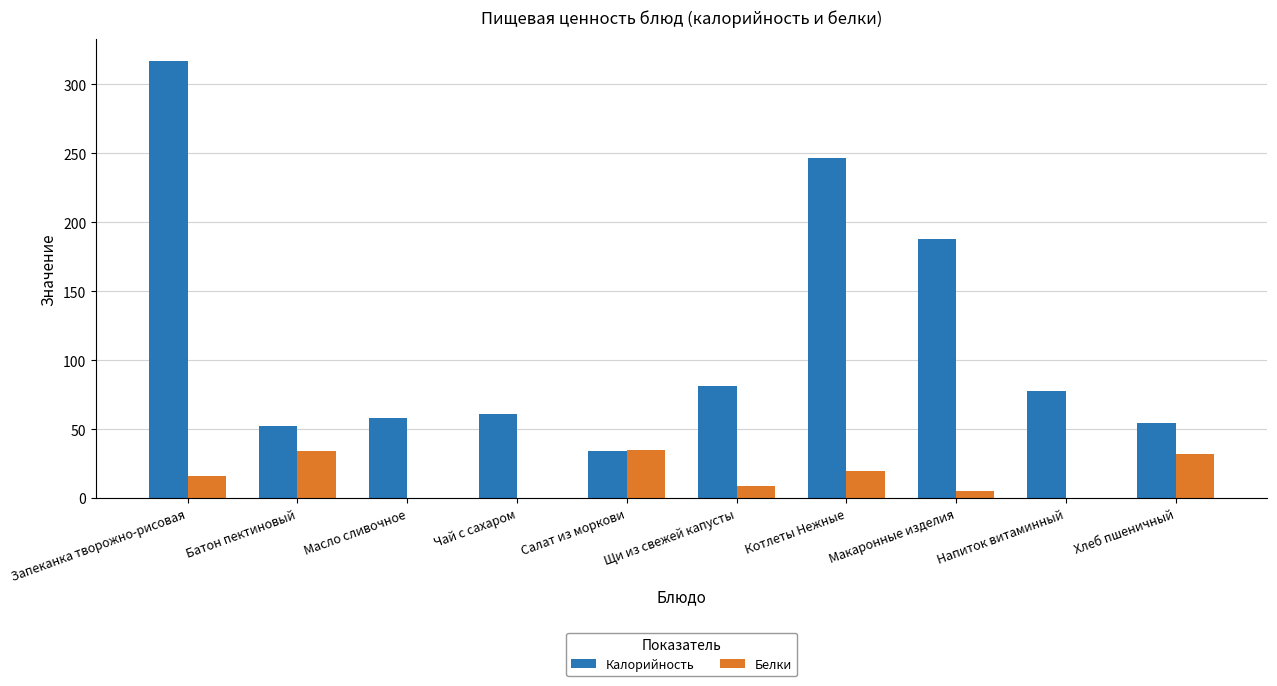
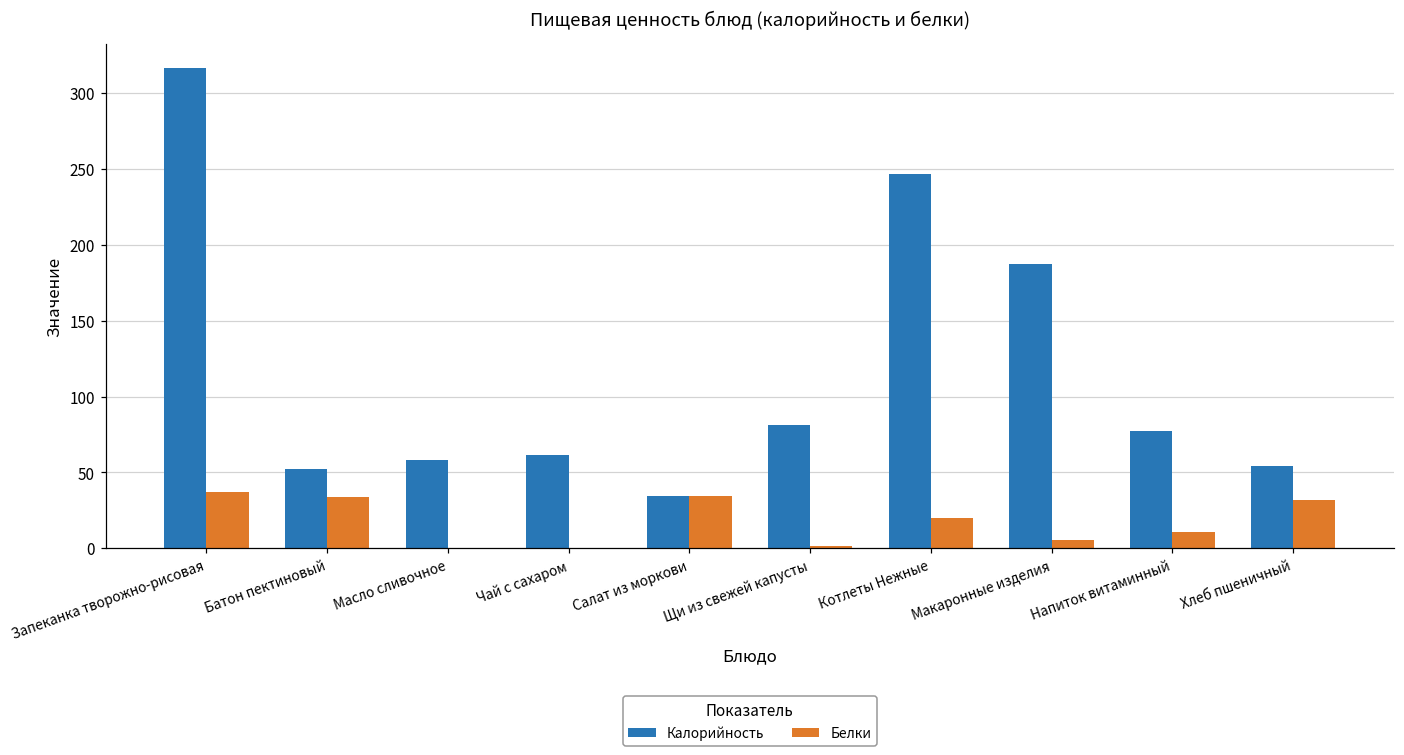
Белки, Запеканка творожно-рисовая: 16 -> 37
Белки, Щи из свежей капусты: 9 -> 2
Белки, Напиток витаминный: 0 -> 11
